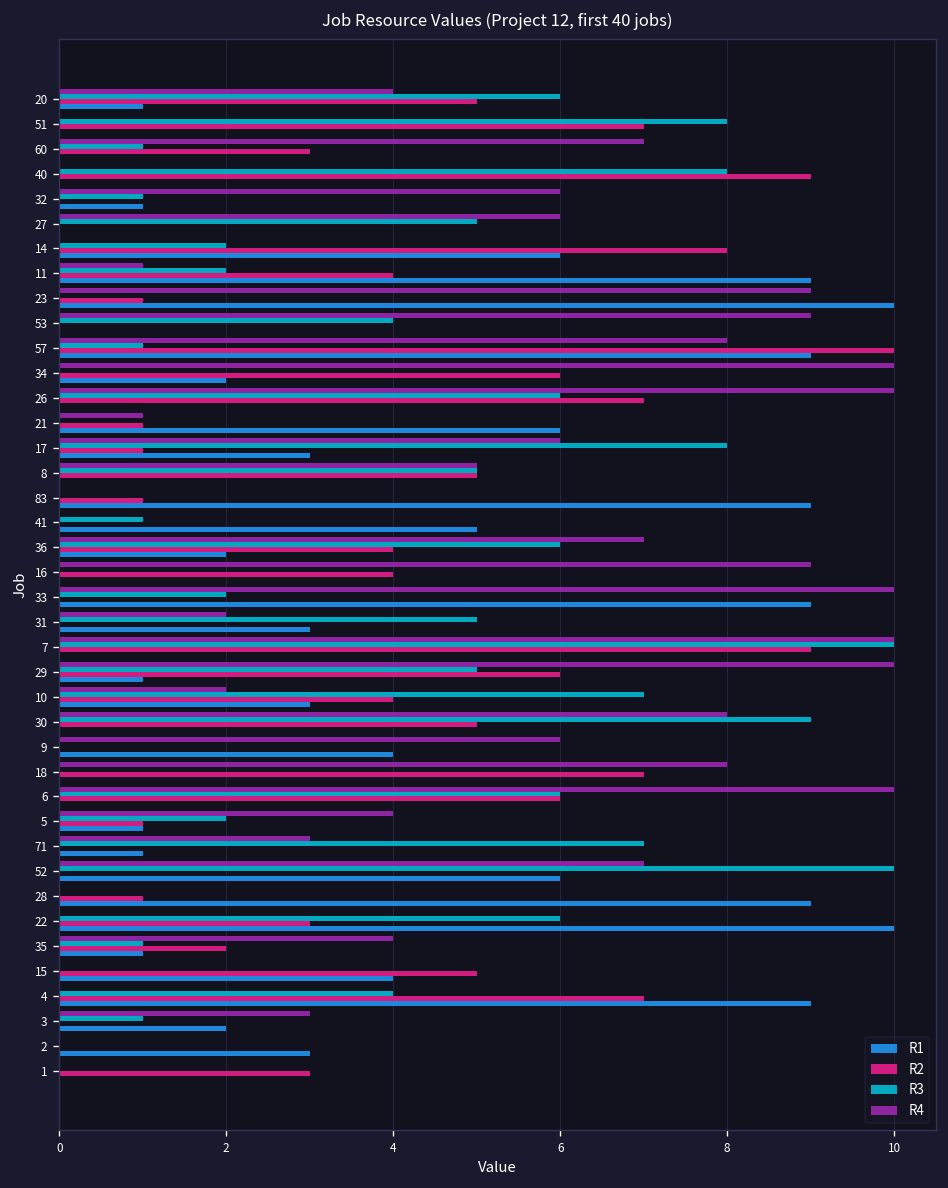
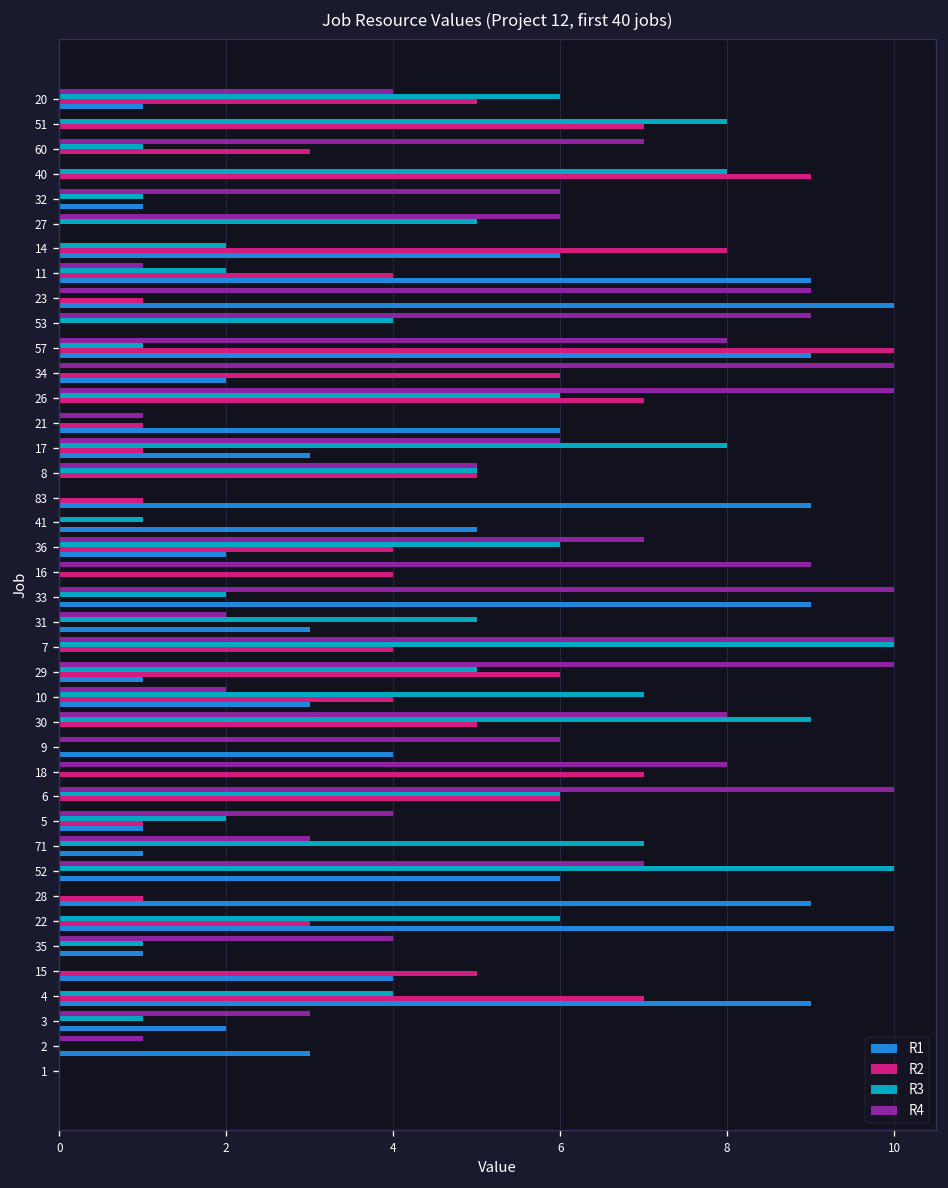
R2, 7: 9 -> 4
R2, 35: 2 -> 0
R4, 2: 0 -> 1
R2, 1: 3 -> 0
